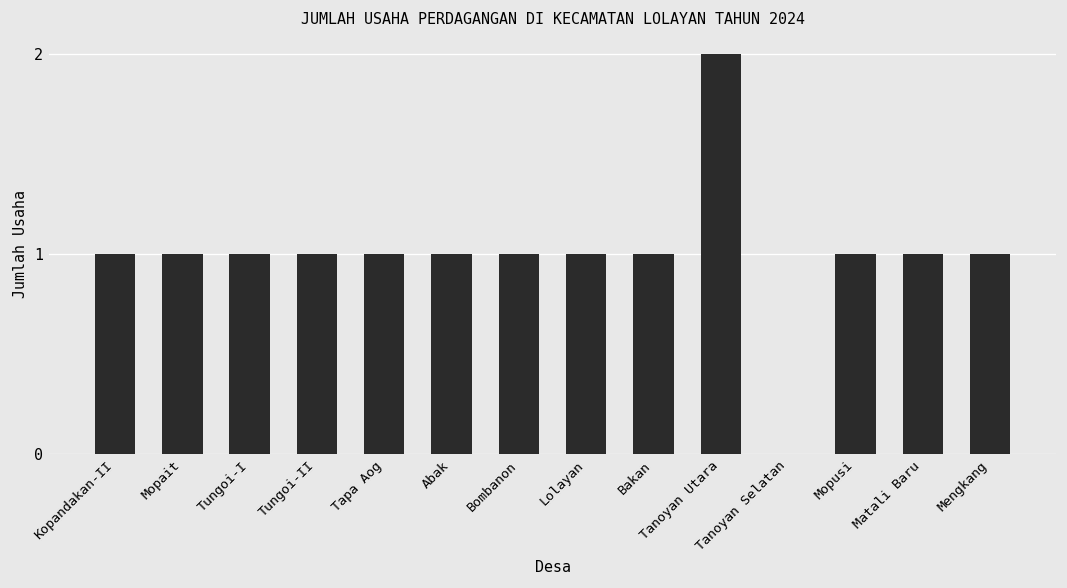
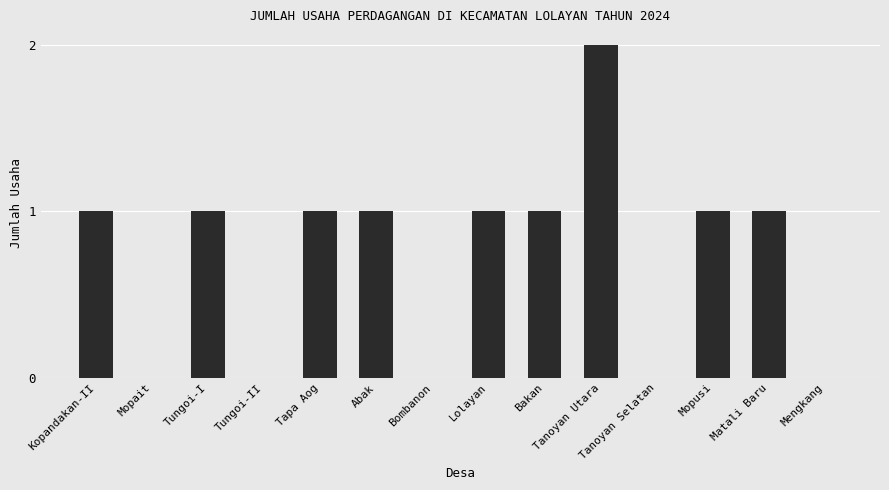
Mopait: 1 -> 0
Tungoi-II: 1 -> 0
Bombanon: 1 -> 0
Mengkang: 1 -> 0
